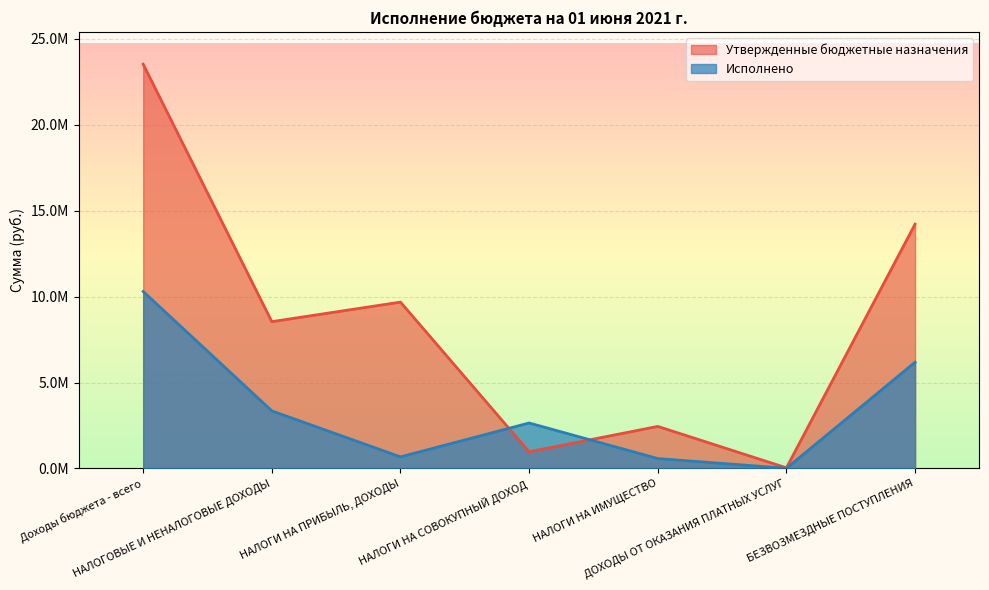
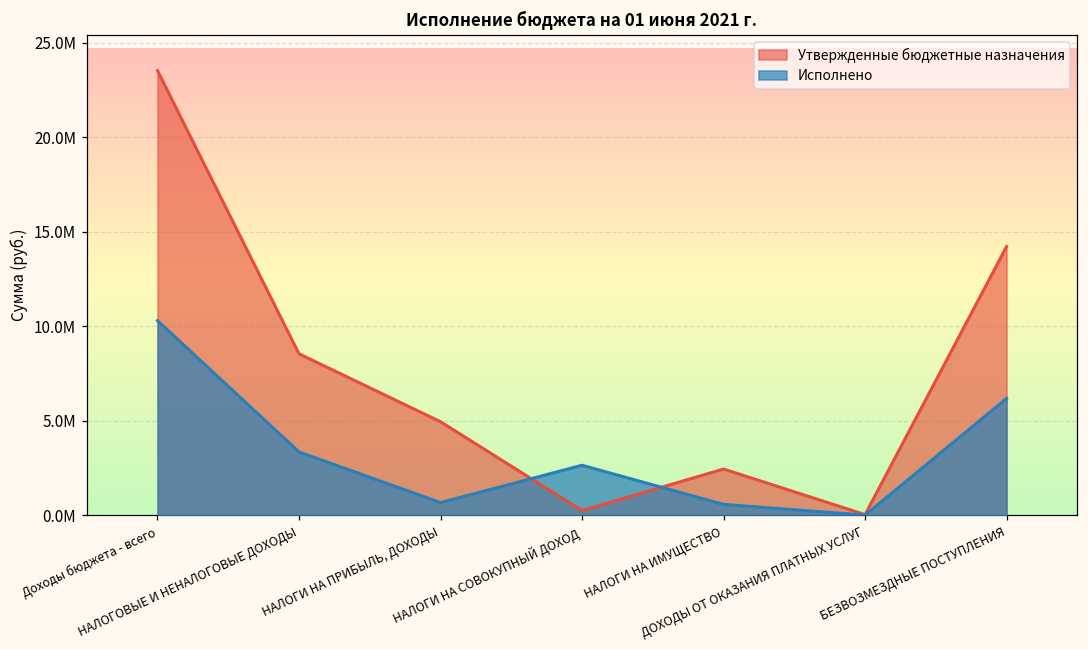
Утвержденные бюджетные назначения, НАЛОГИ НА ПРИБЫЛЬ, ДОХОДЫ: 9700000 -> 5000000
Утвержденные бюджетные назначения, НАЛОГИ НА СОВОКУПНЫЙ ДОХОД: 1000000 -> 200000
